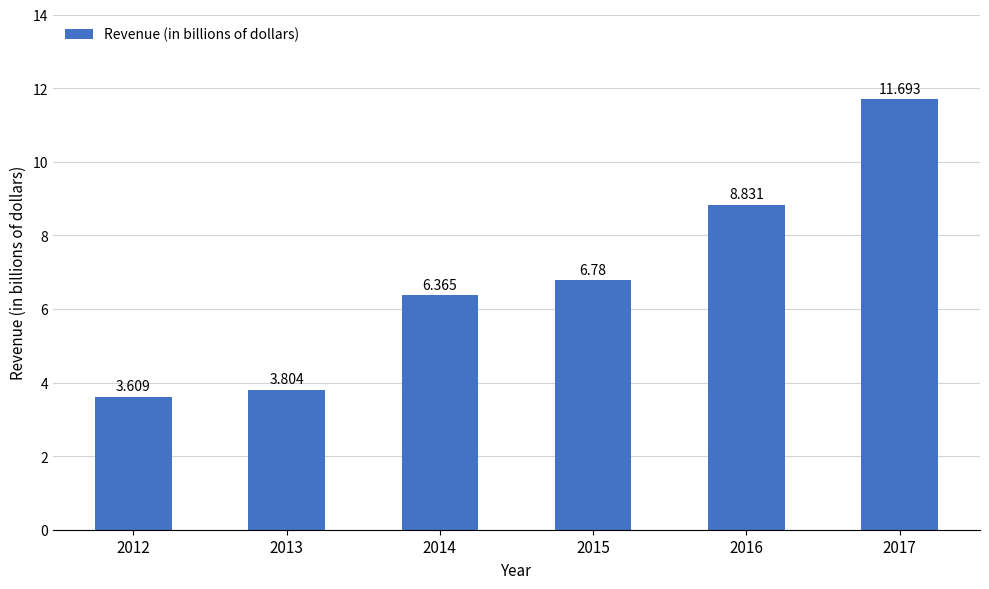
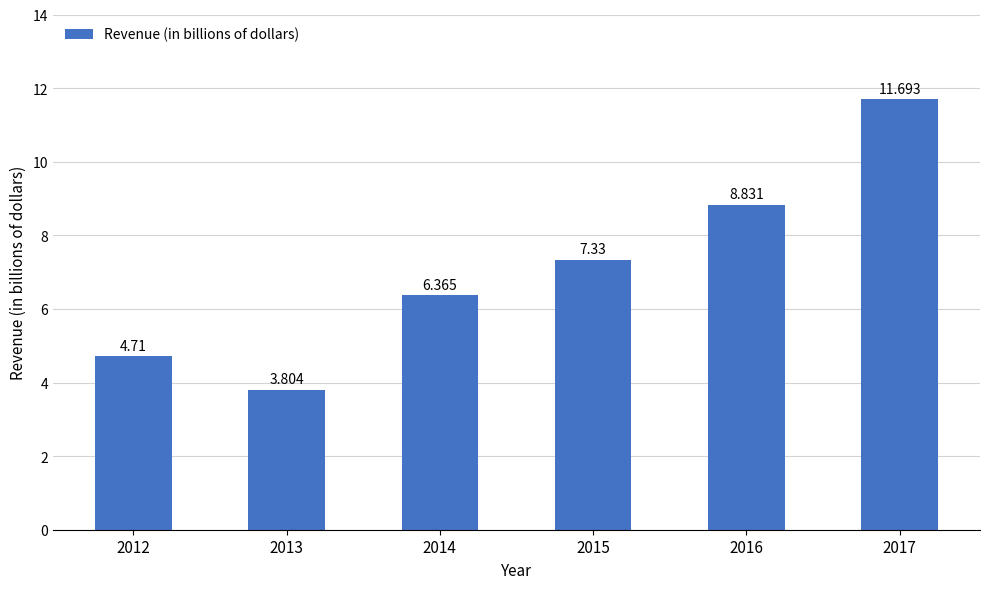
2012: 3.609 -> 4.71
2015: 6.78 -> 7.33
